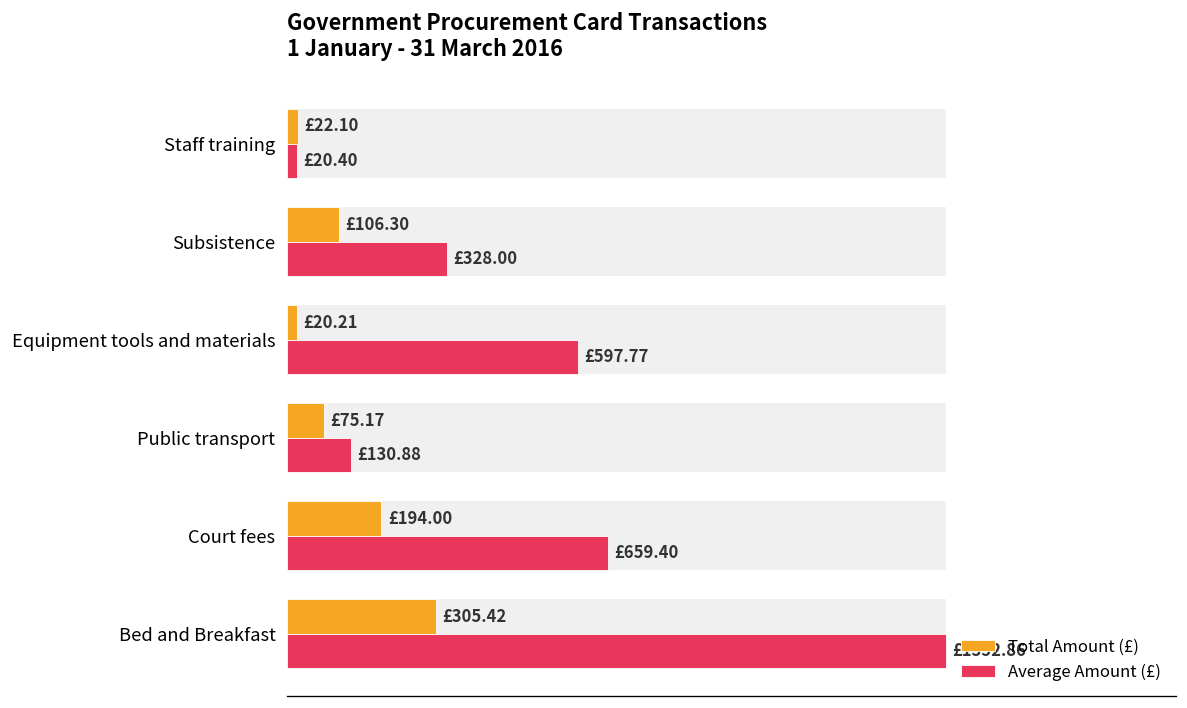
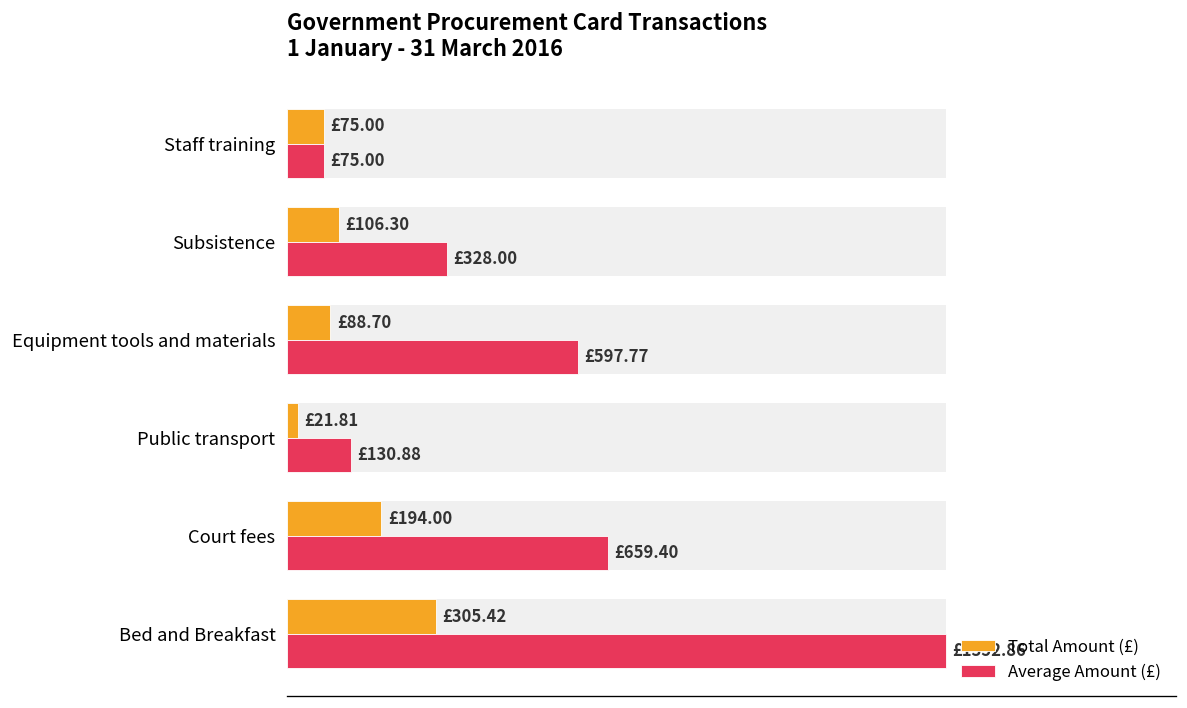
Total Amount (£), Staff training: £22.10 -> £75.00
Average Amount (£), Staff training: £20.40 -> £75.00
Total Amount (£), Equipment tools and materials: £20.21 -> £88.70
Total Amount (£), Public transport: £75.17 -> £21.81
